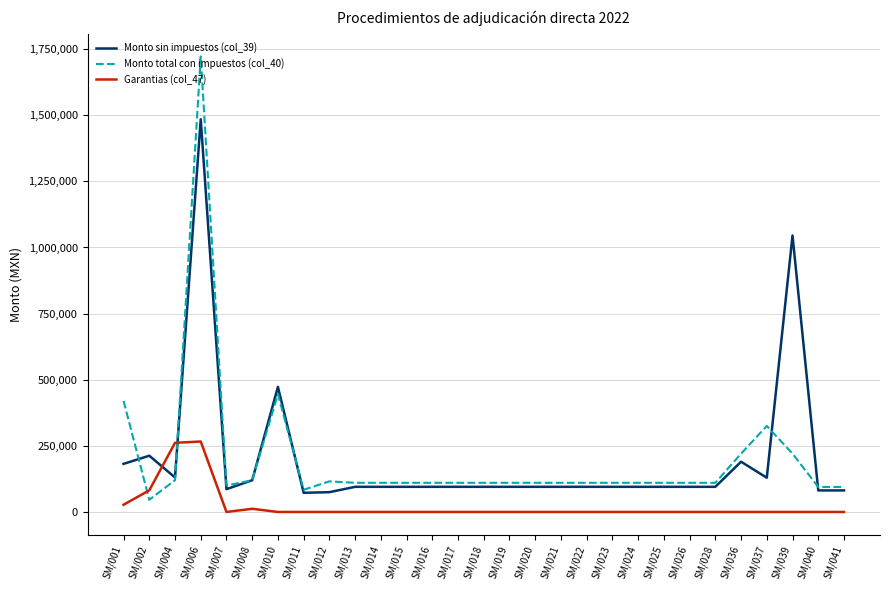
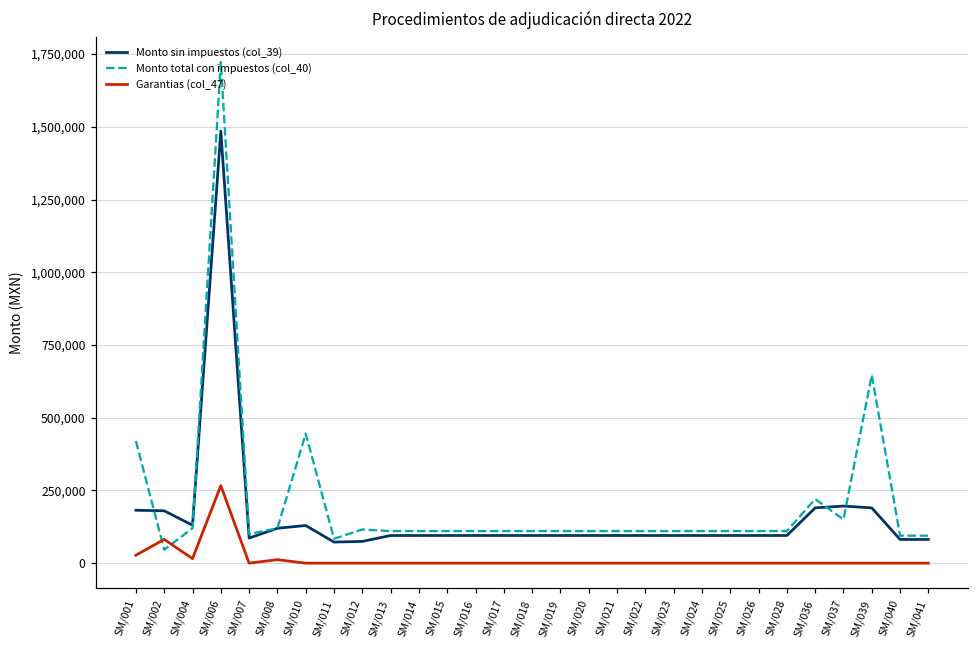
Monto sin impuestos (col_39), SM/002: 210,000 -> 180,000
Garantias (col_47), SM/004: 260,000 -> 20,000
Monto sin impuestos (col_39), SM/010: 470,000 -> 130,000
Monto sin impuestos (col_39), SM/037: 130,000 -> 200,000
Monto total con impuestos (col_40), SM/037: 330,000 -> 150,000
Monto sin impuestos (col_39), SM/039: 1,050,000 -> 190,000
Monto total con impuestos (col_40), SM/039: 220,000 -> 650,000
